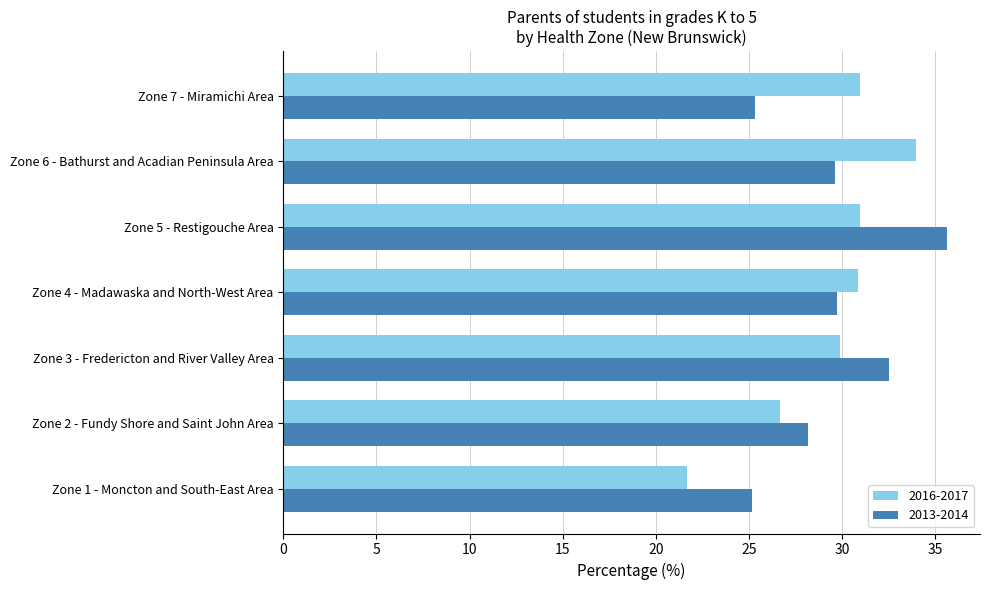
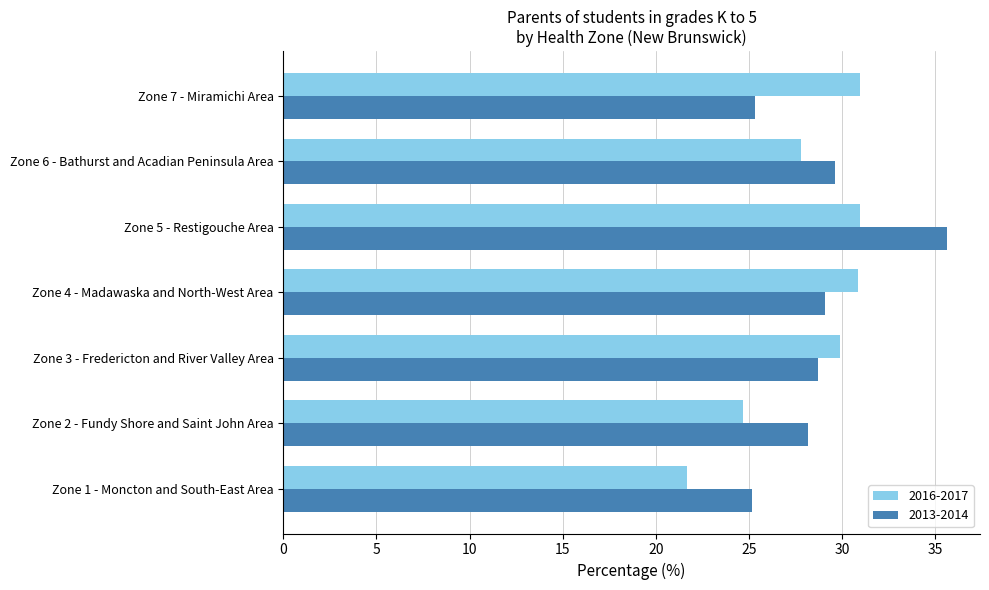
2016-2017, Zone 6 - Bathurst and Acadian Peninsula Area: 34.0 -> 27.8
2013-2014, Zone 4 - Madawaska and North-West Area: 29.7 -> 29.1
2013-2014, Zone 3 - Fredericton and River Valley Area: 32.5 -> 28.7
2016-2017, Zone 2 - Fundy Shore and Saint John Area: 26.7 -> 24.7
